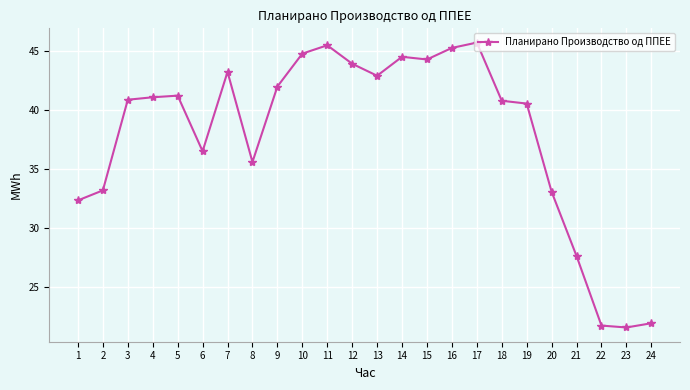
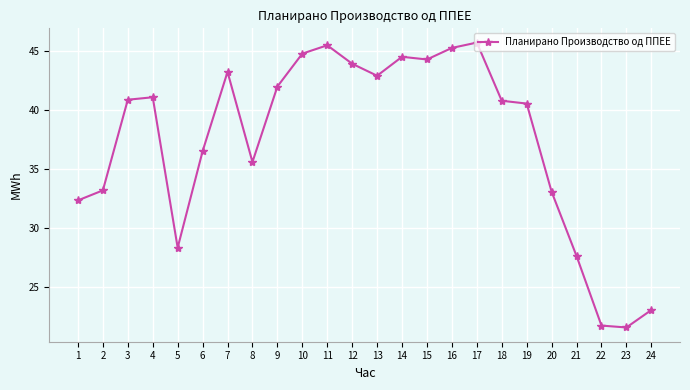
5: 41.2 -> 28.3
24: 21.9 -> 23.0
